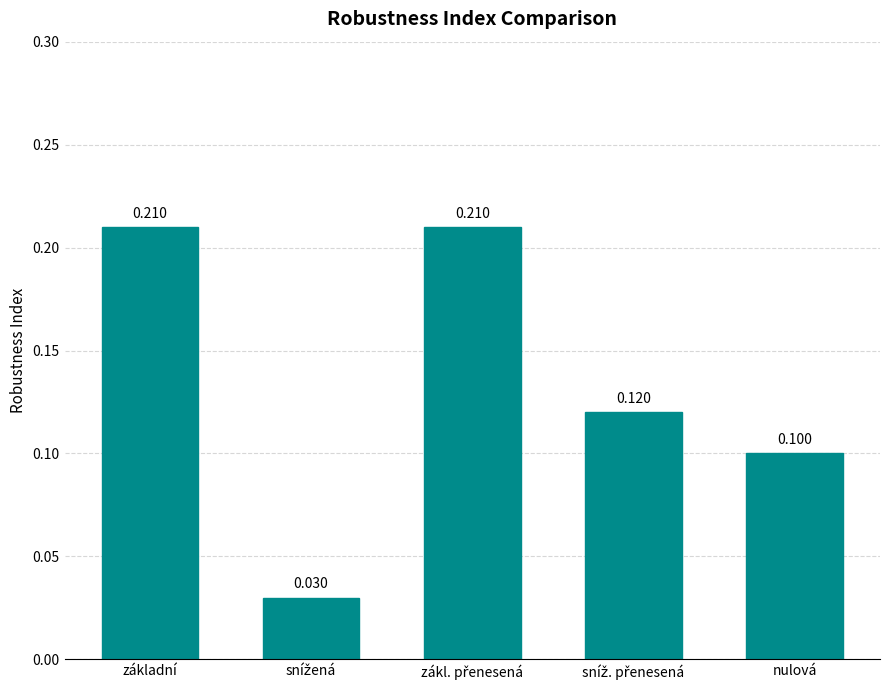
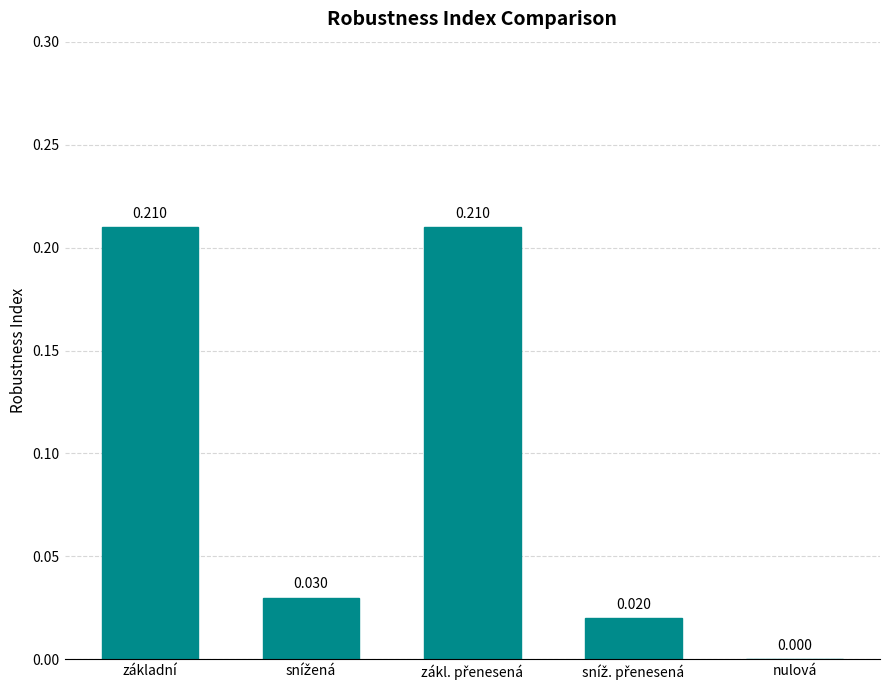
sníž. přenesená: 0.120 -> 0.020
nulová: 0.100 -> 0.000
